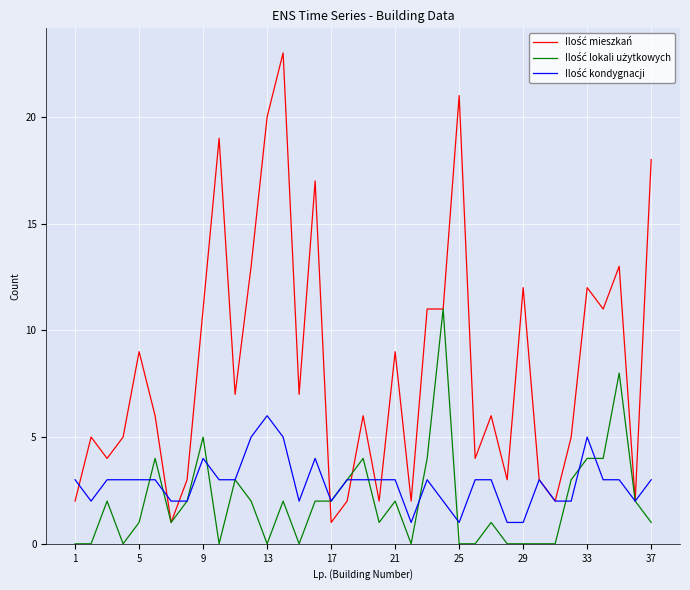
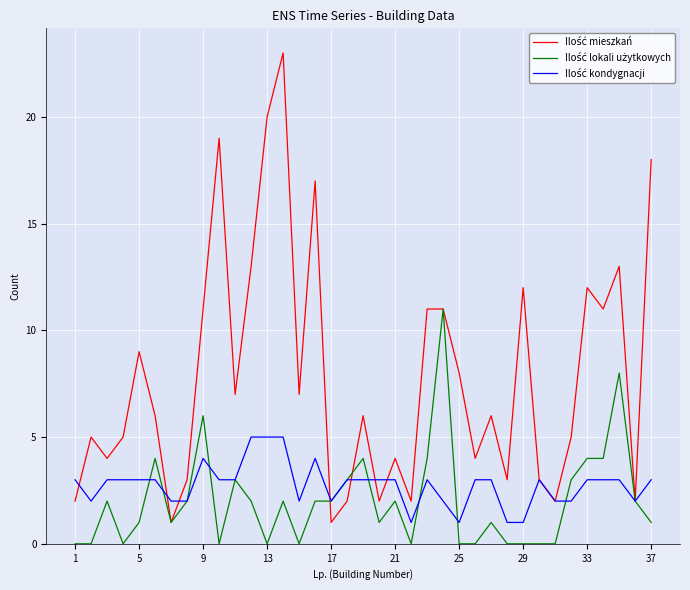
Ilość lokali użytkowych, 9: 5 -> 6
Ilość kondygnacji, 13: 6 -> 5
Ilość mieszkań, 21: 9 -> 4
Ilość mieszkań, 25: 21 -> 8
Ilość kondygnacji, 33: 5 -> 3
